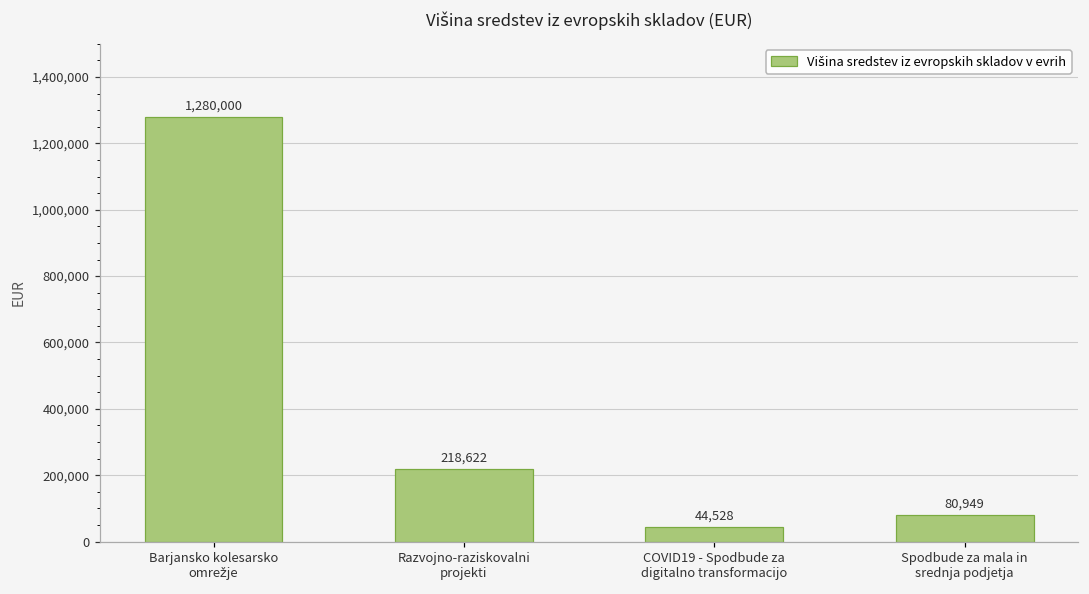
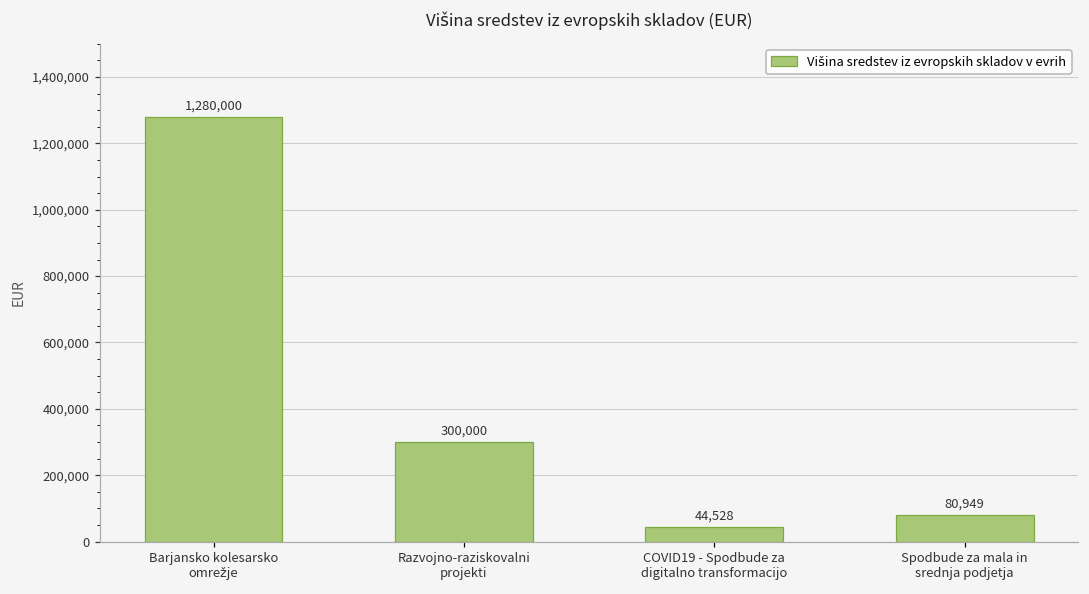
Razvojno-raziskovalni projekti: 218,622 -> 300,000
